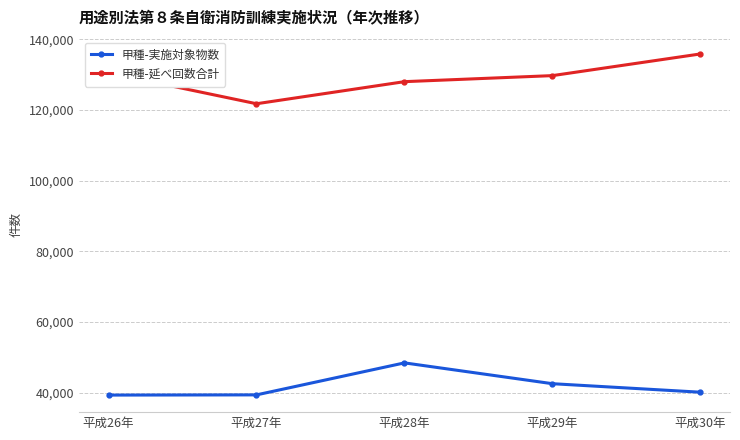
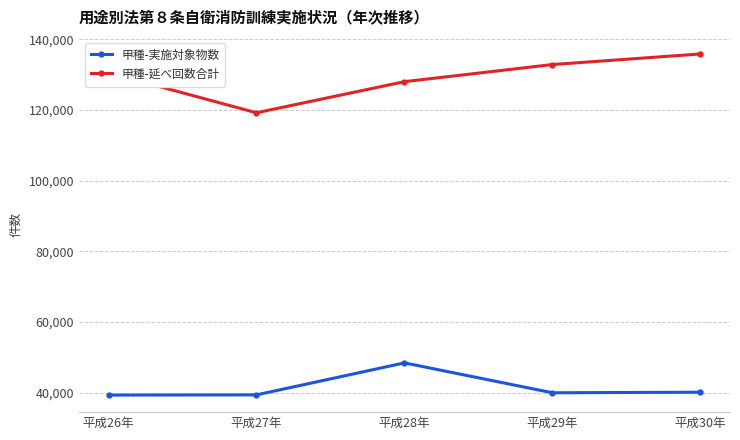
甲種-延べ回数合計, 平成27年: 122,000 -> 119,000
甲種-実施対象物数, 平成29年: 43,000 -> 40,000
甲種-延べ回数合計, 平成29年: 130,000 -> 133,000
